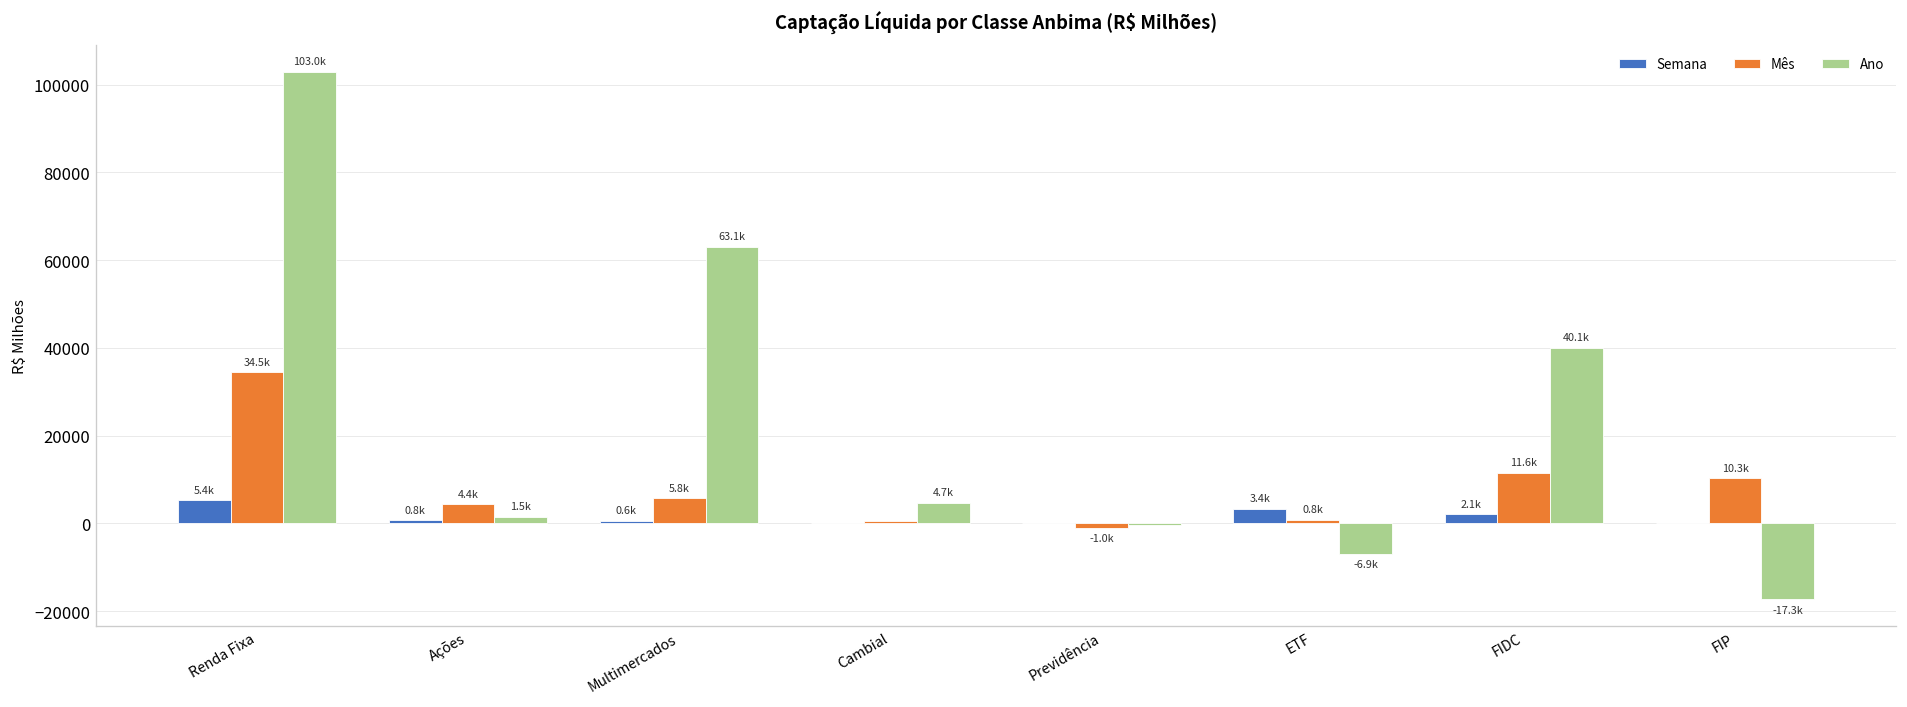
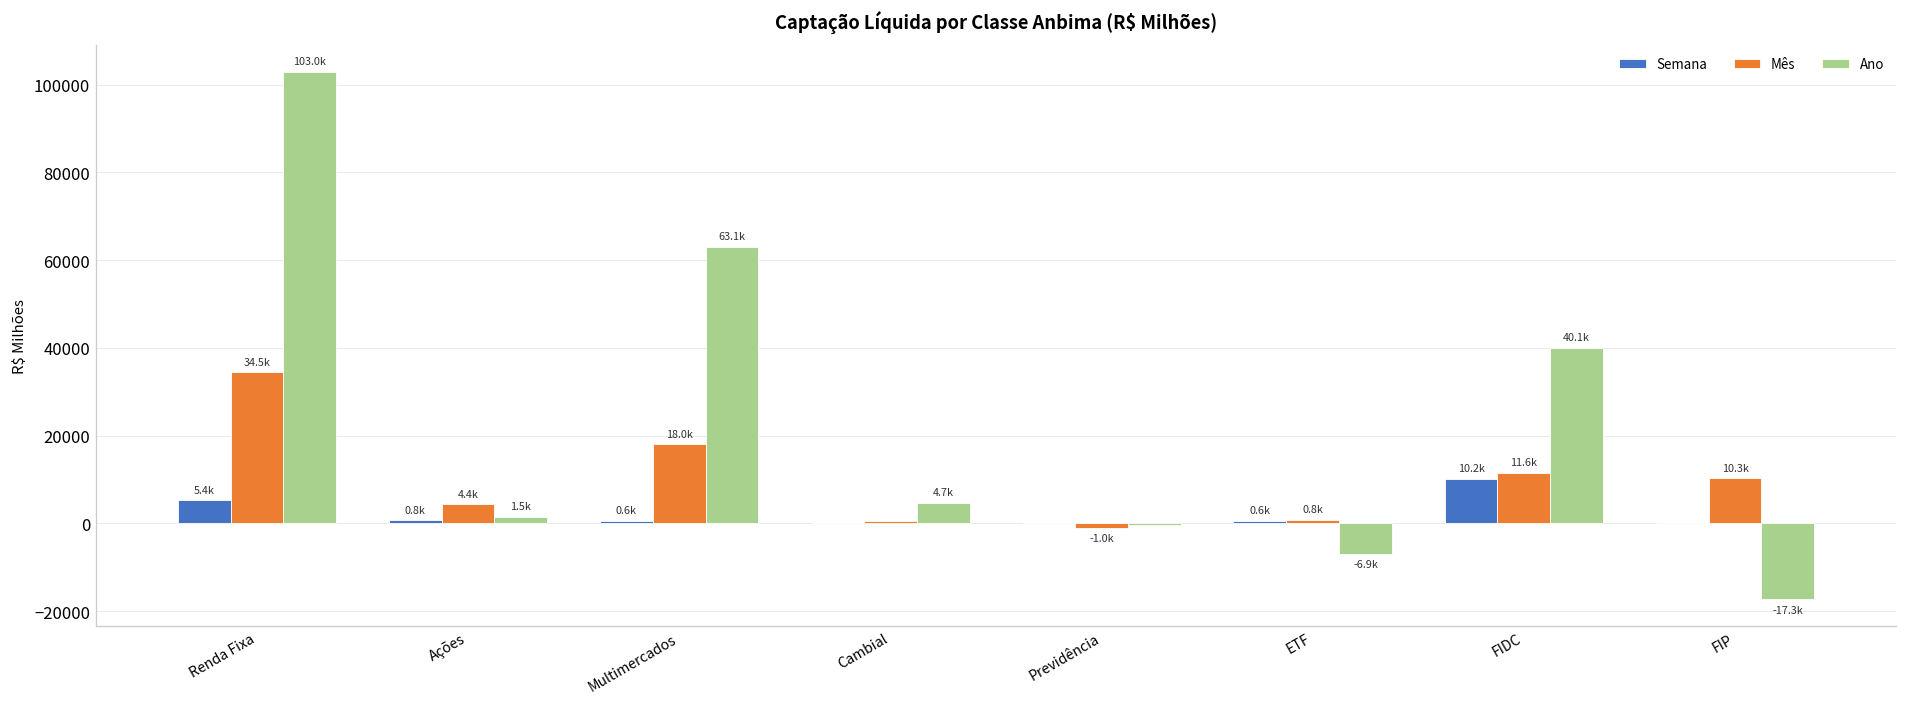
Mês, Multimercados: 5.8k -> 18.0k
Semana, ETF: 3.4k -> 0.6k
Semana, FIDC: 2.1k -> 10.2k
